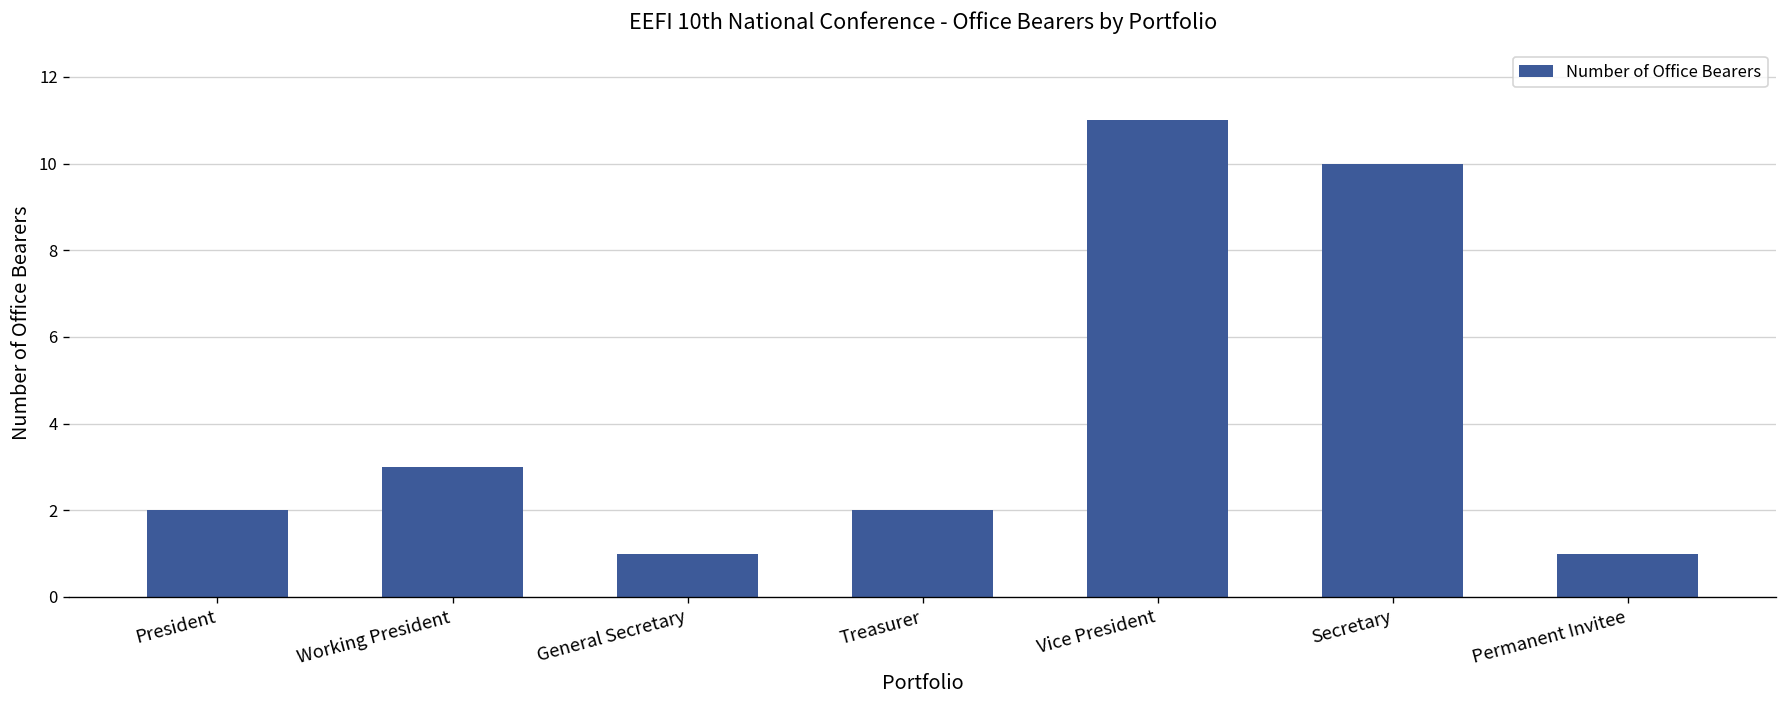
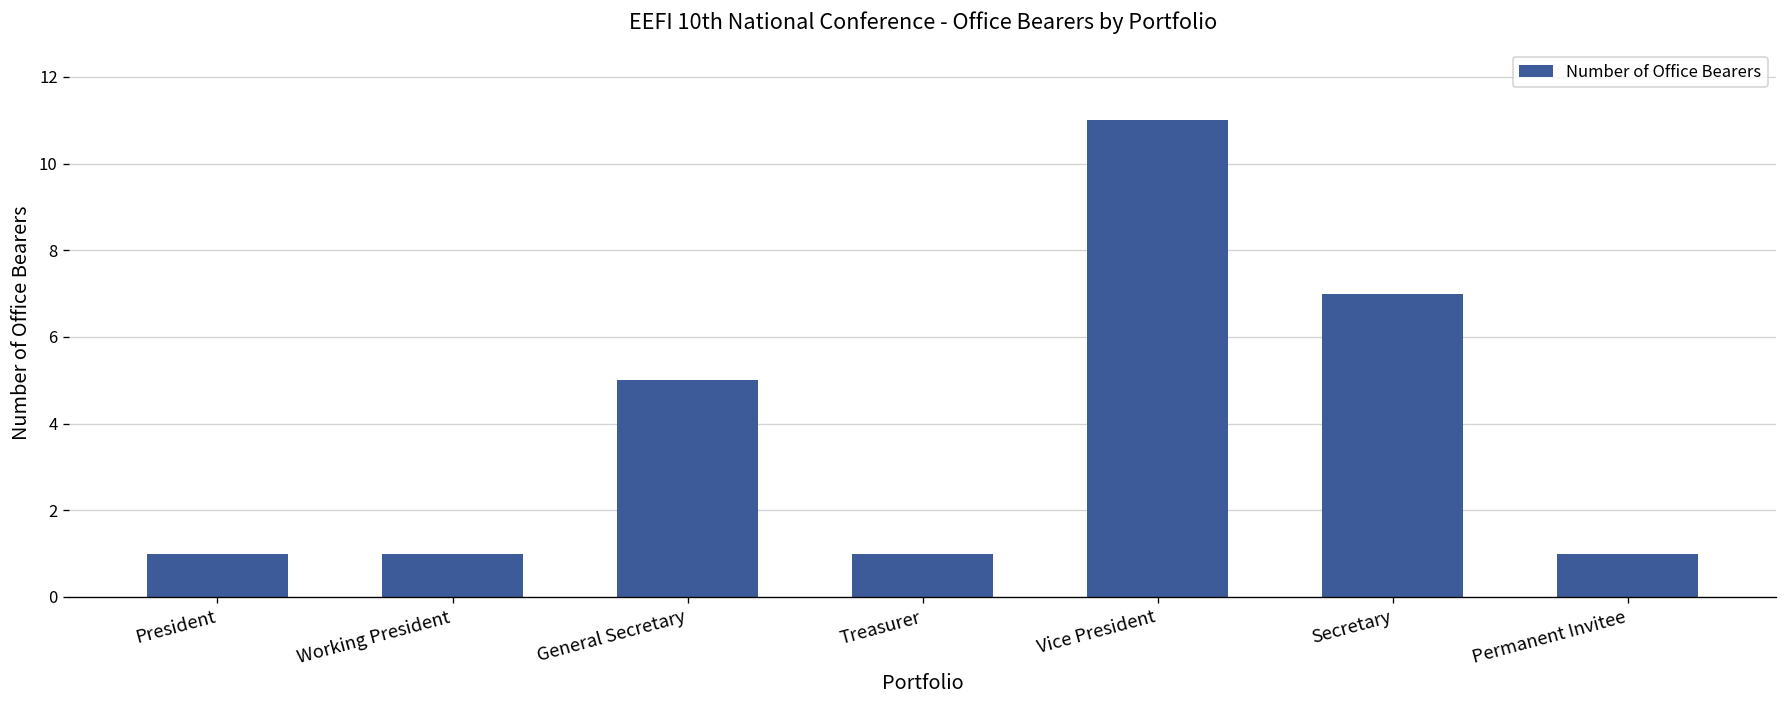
President: 2 -> 1
Working President: 3 -> 1
General Secretary: 1 -> 5
Treasurer: 2 -> 1
Secretary: 10 -> 7
